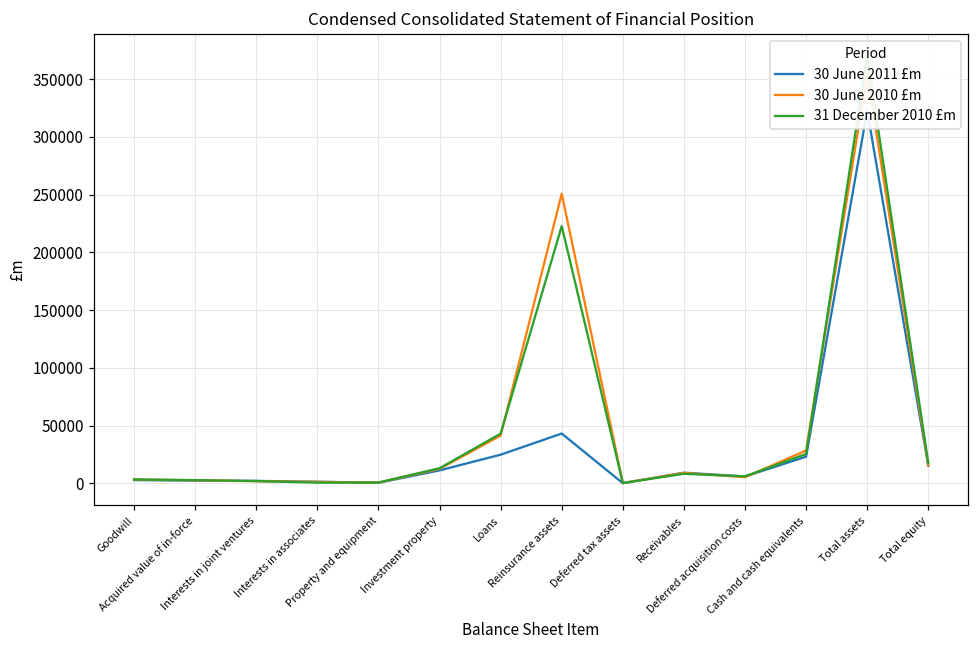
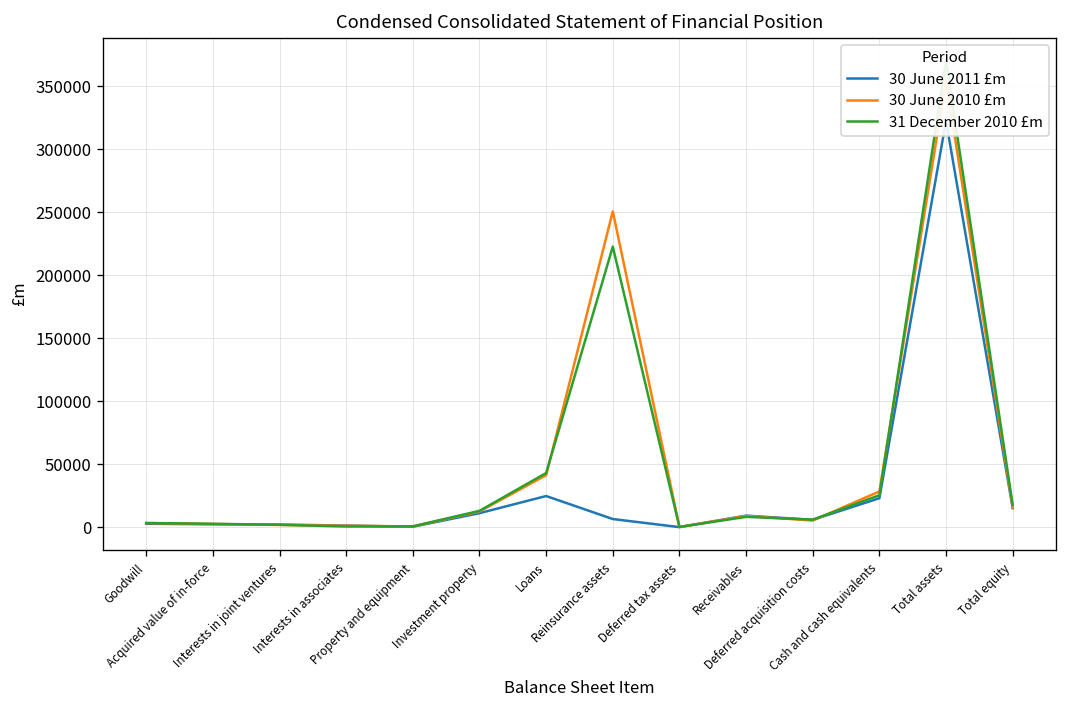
30 June 2011 £m, Reinsurance assets: 43000 -> 7000
